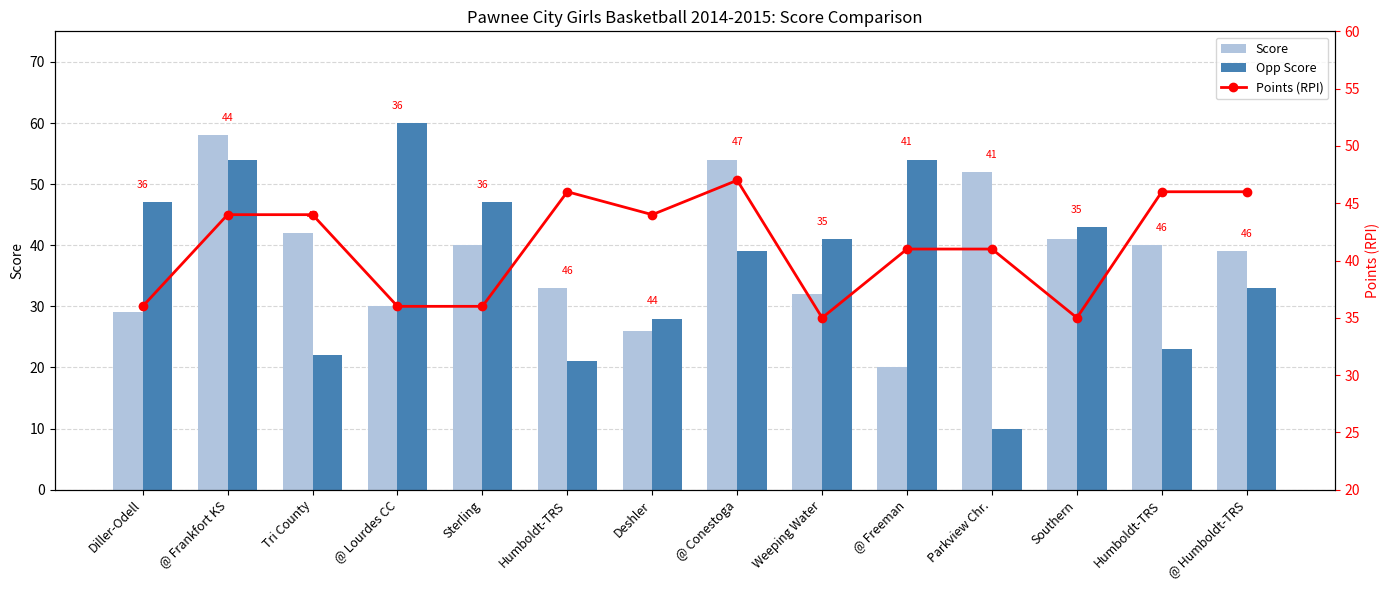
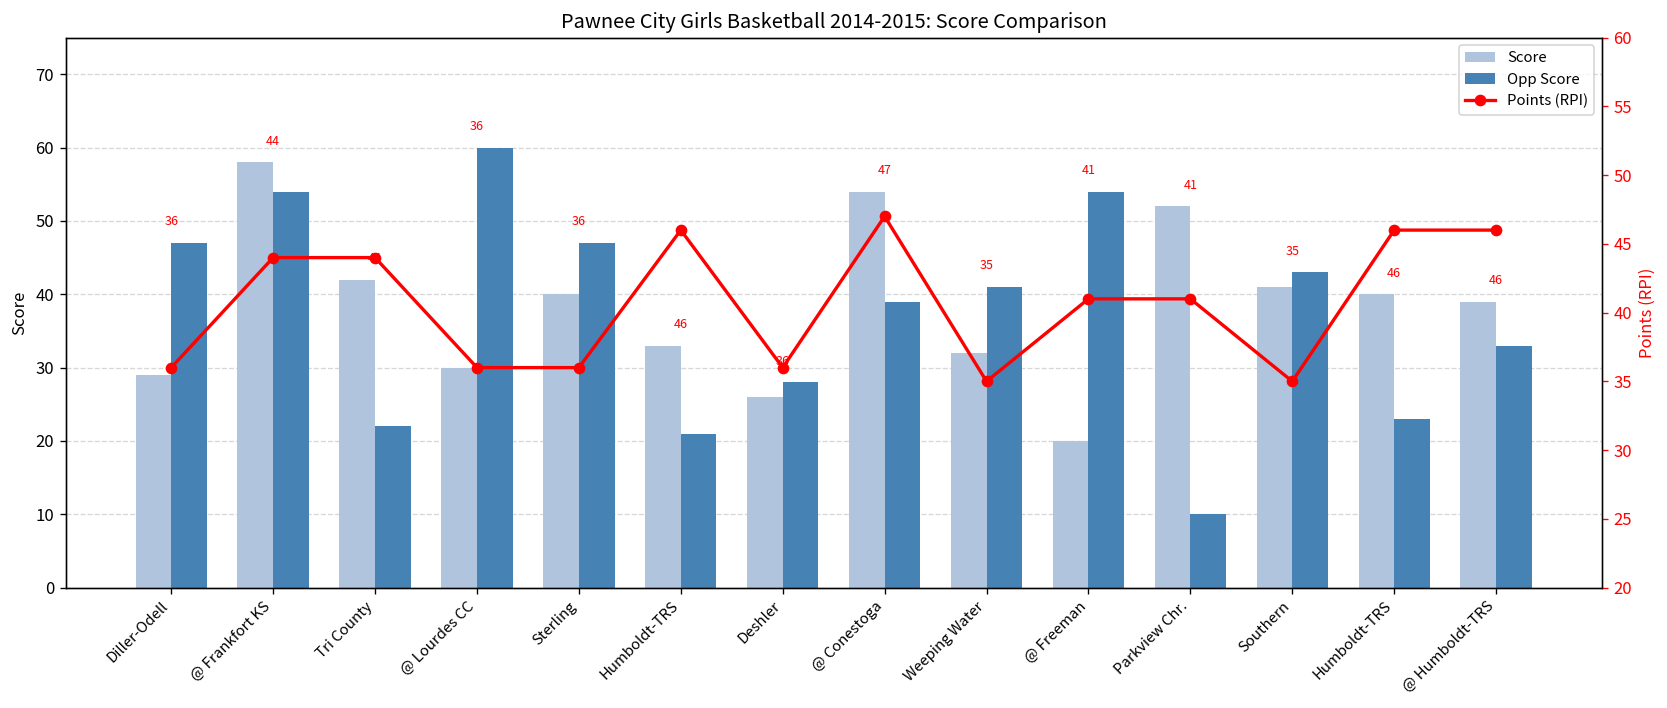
Points (RPI), Deshler: 44 -> 36
